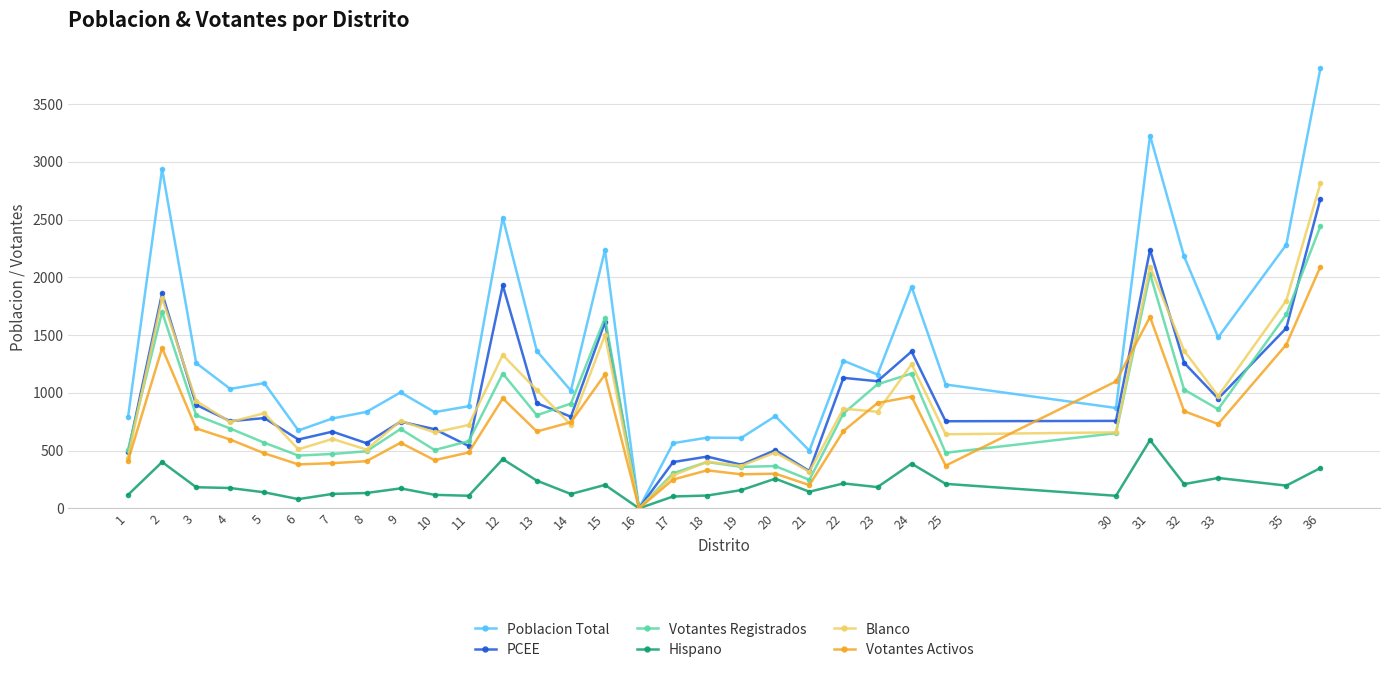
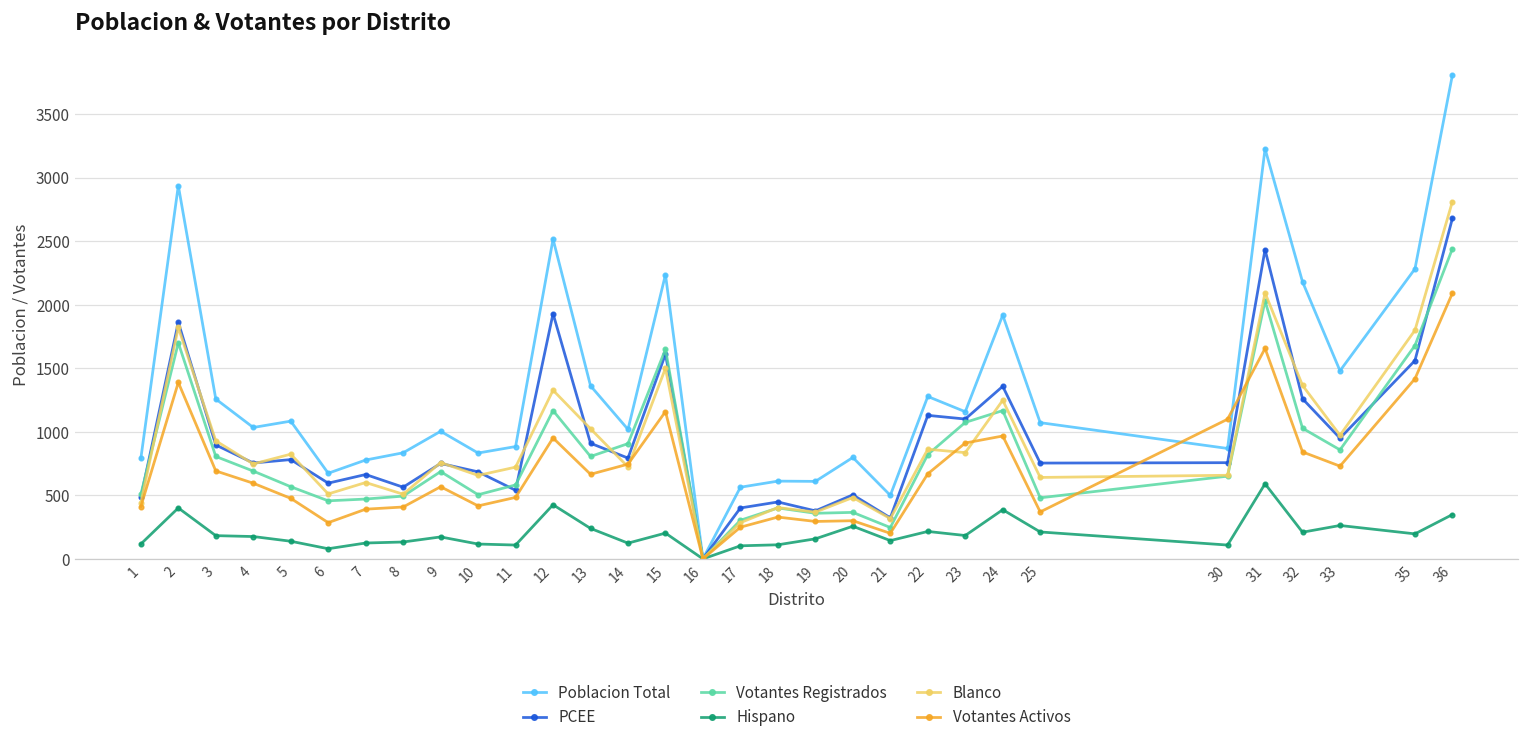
Votantes Activos, 6: 380 -> 290
PCEE, 31: 2240 -> 2430
